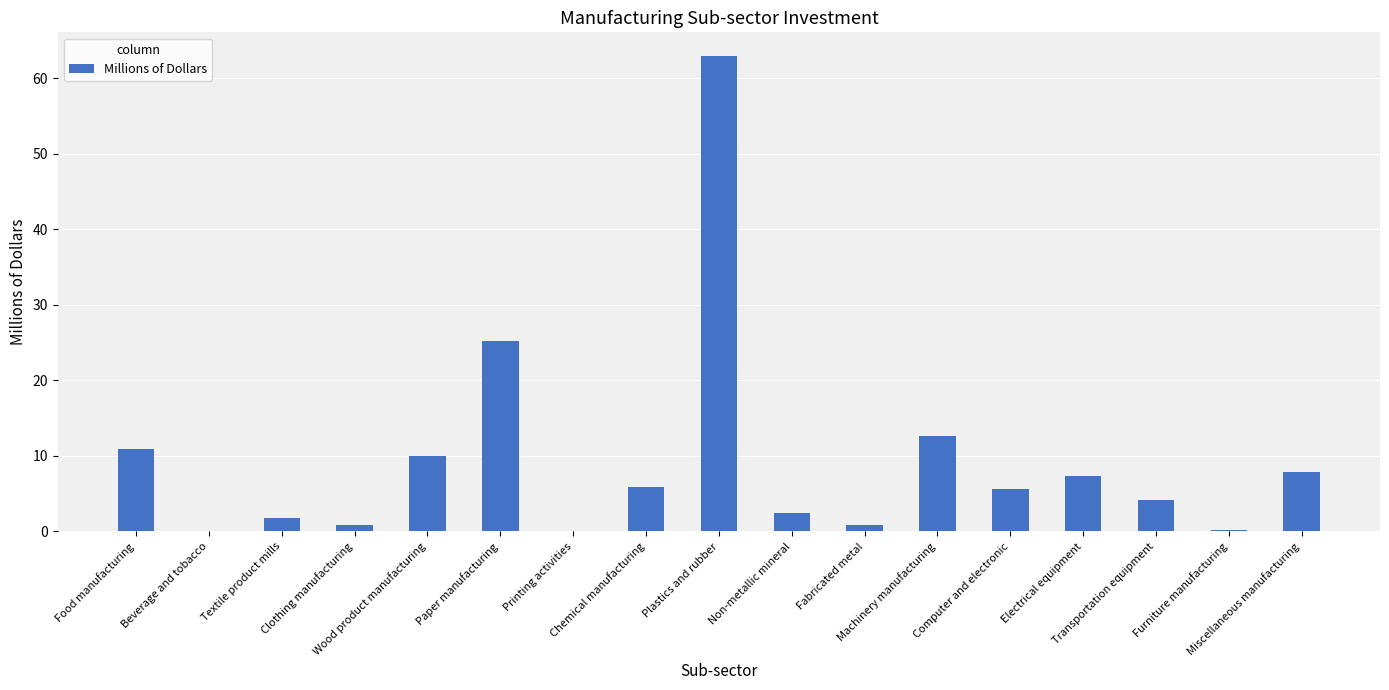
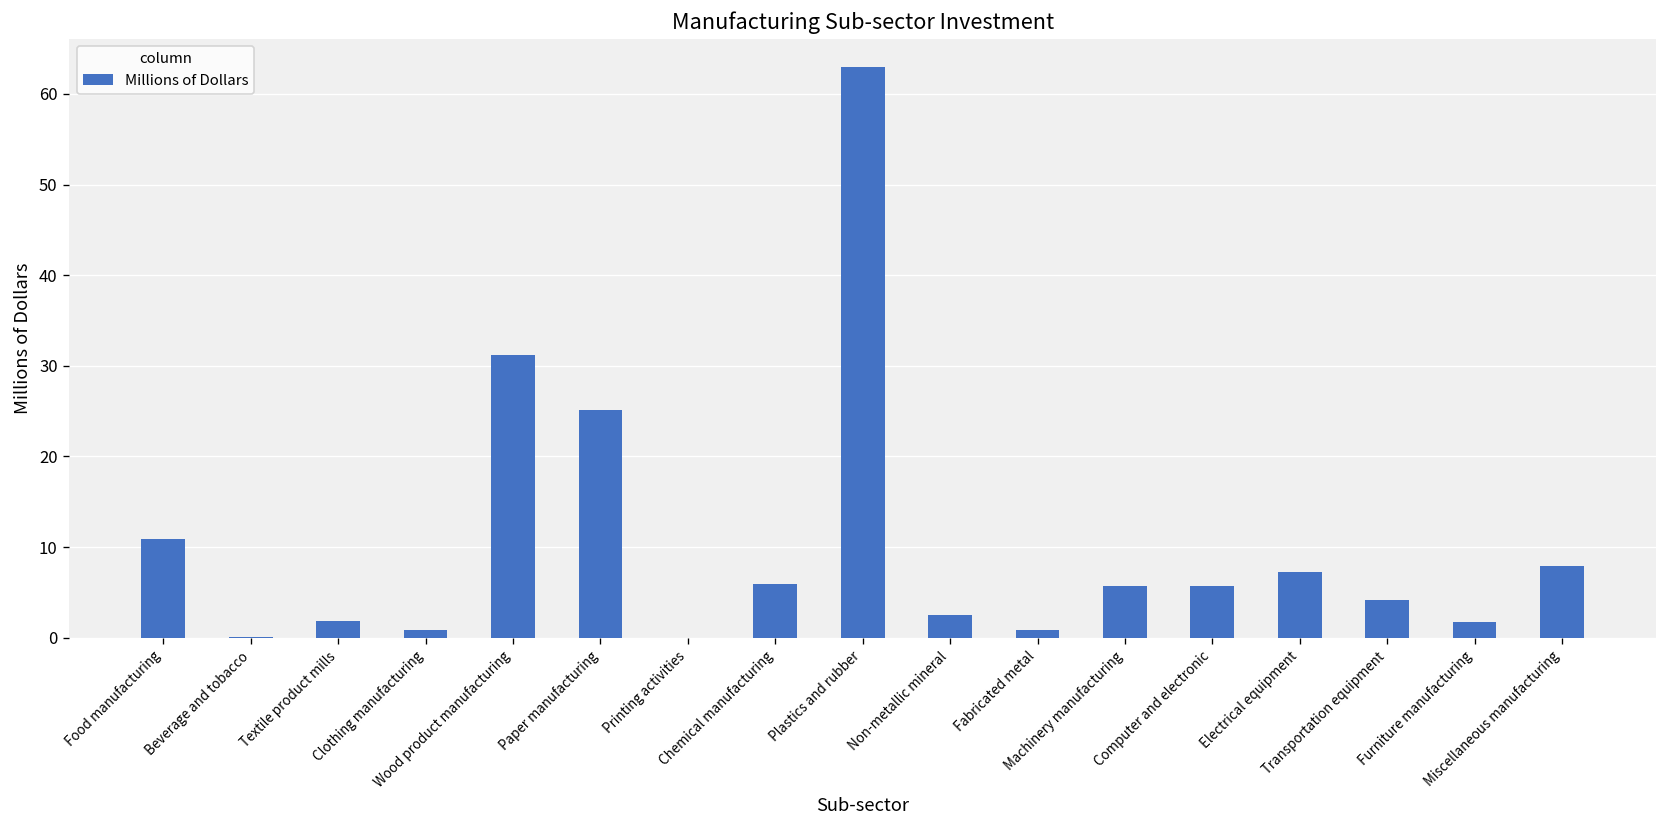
Wood product manufacturing: 10 -> 31
Machinery manufacturing: 13 -> 6
Furniture manufacturing: 0 -> 2
